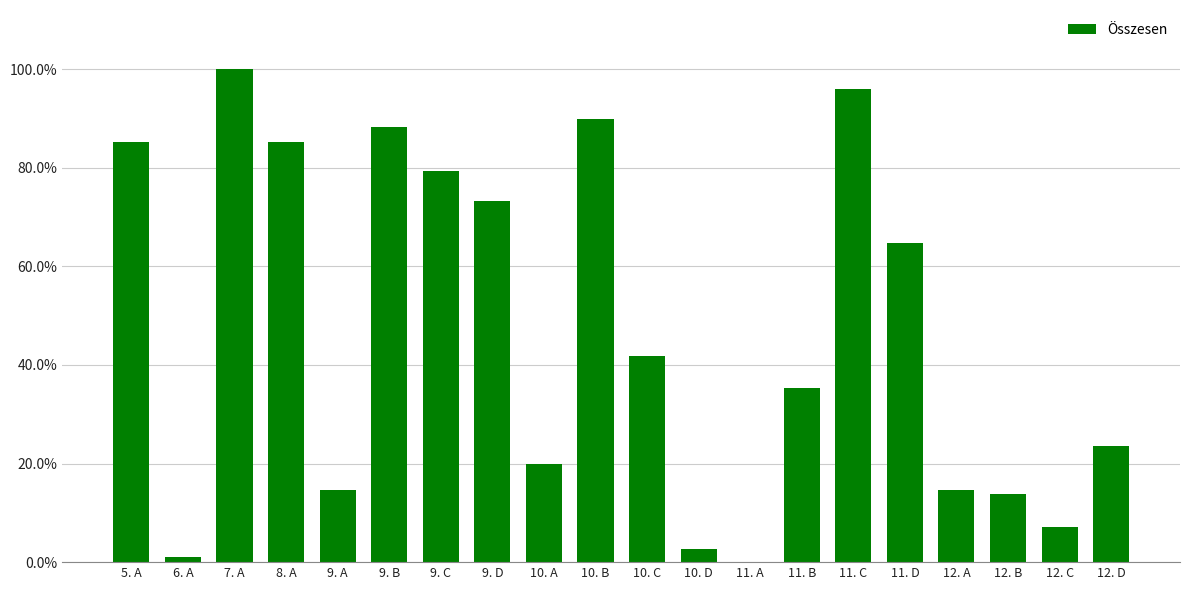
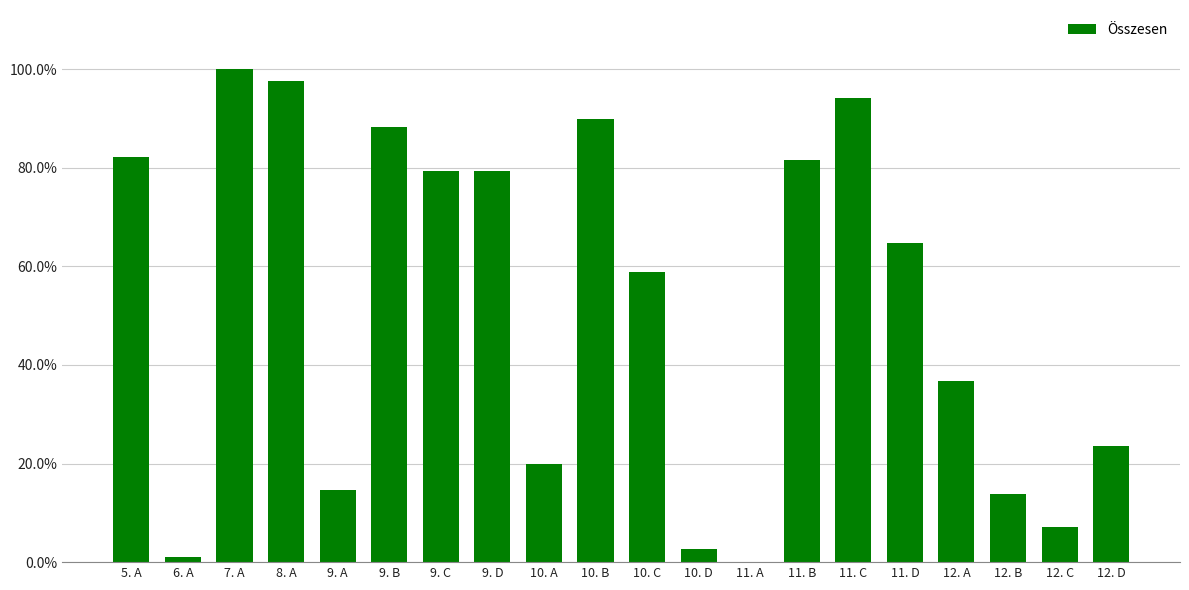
5. A: 85% -> 82%
8. A: 85% -> 98%
9. D: 73% -> 79%
10. C: 42% -> 59%
11. B: 35% -> 82%
11. C: 96% -> 94%
12. A: 15% -> 37%
